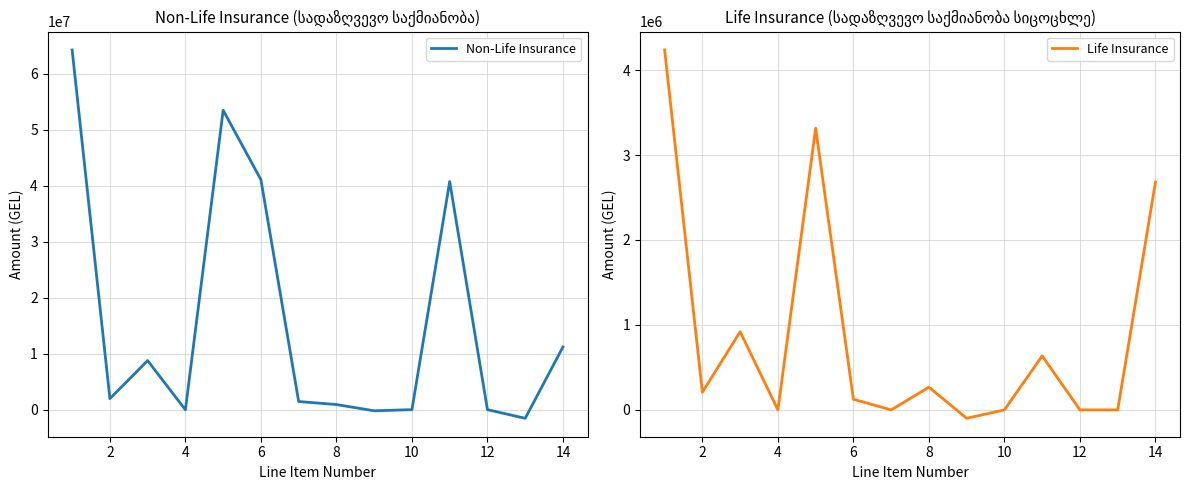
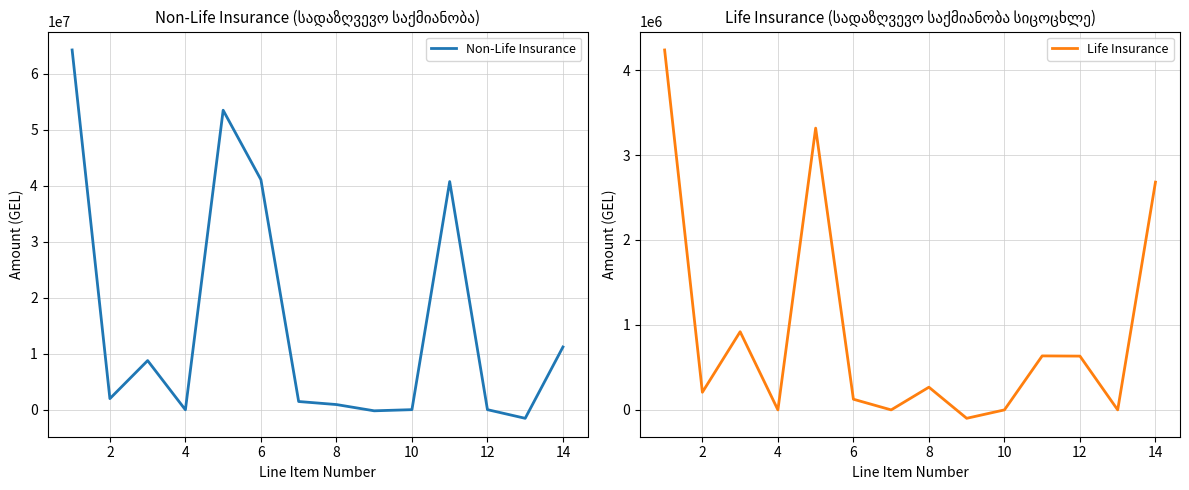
Life Insurance (სადაზღვევო საქმიანობა სიცოცხლე), 12: 0 -> 600000
